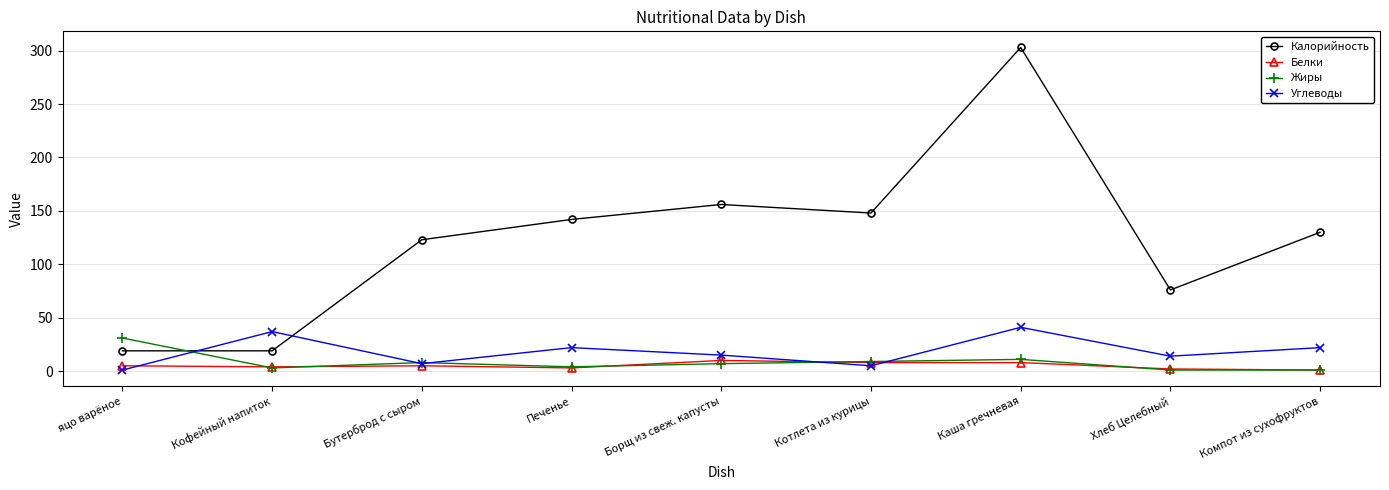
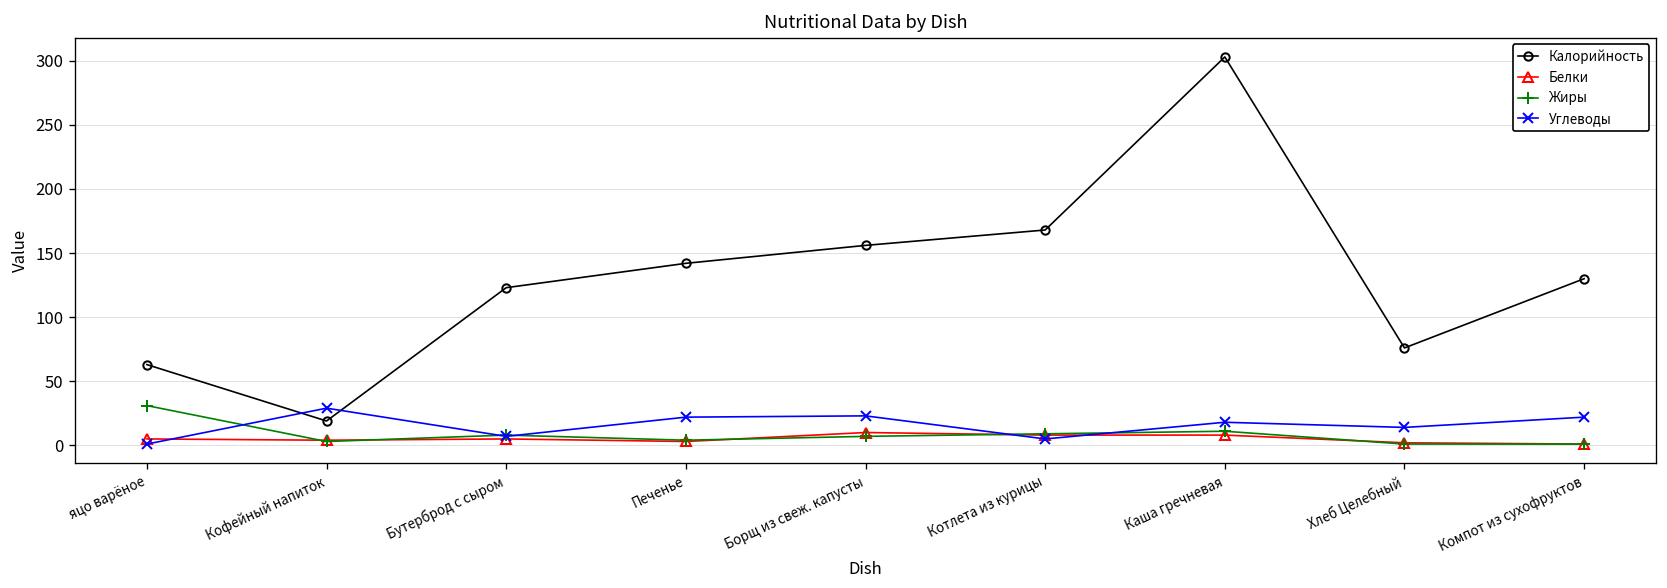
Калорийность, яцо варёное: 19 -> 63
Углеводы, Кофейный напиток: 37 -> 29
Углеводы, Борщ из свеж. капусты: 15 -> 23
Калорийность, Котлета из курицы: 148 -> 168
Углеводы, Каша гречневая: 41 -> 18
